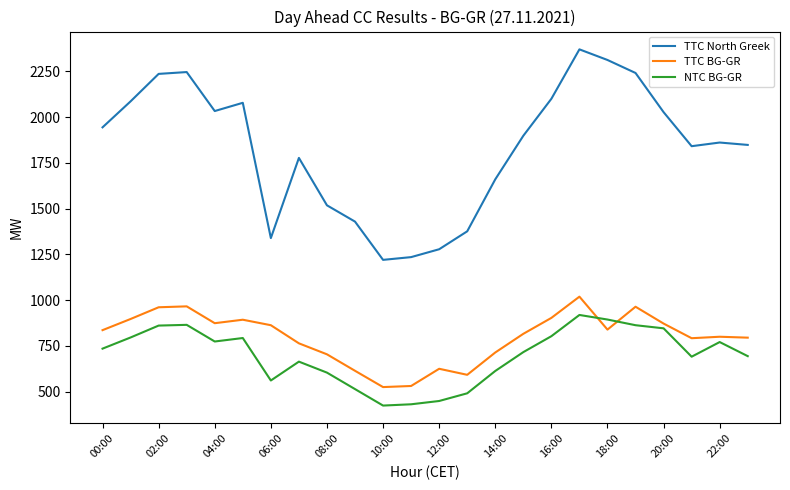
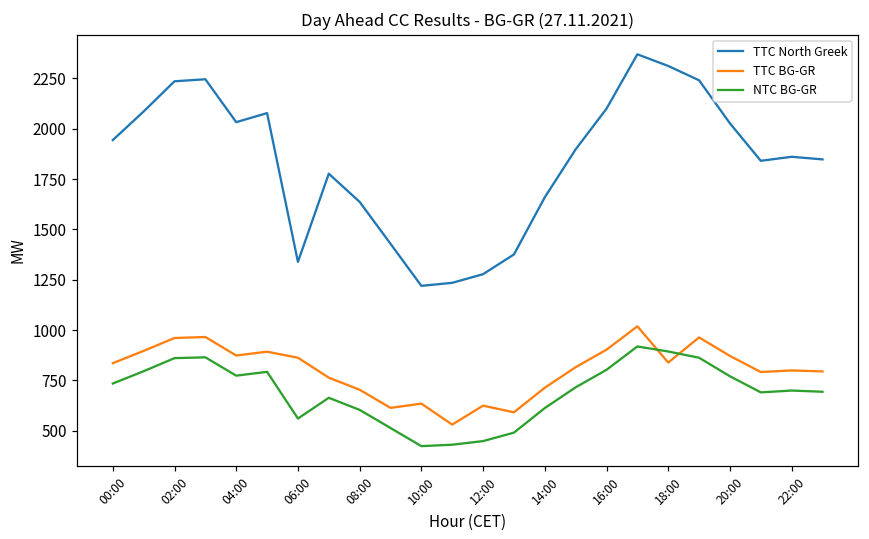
TTC North Greek, 08:00: 1520 -> 1640
TTC BG-GR, 10:00: 530 -> 640
NTC BG-GR, 20:00: 850 -> 770
NTC BG-GR, 22:00: 770 -> 700
